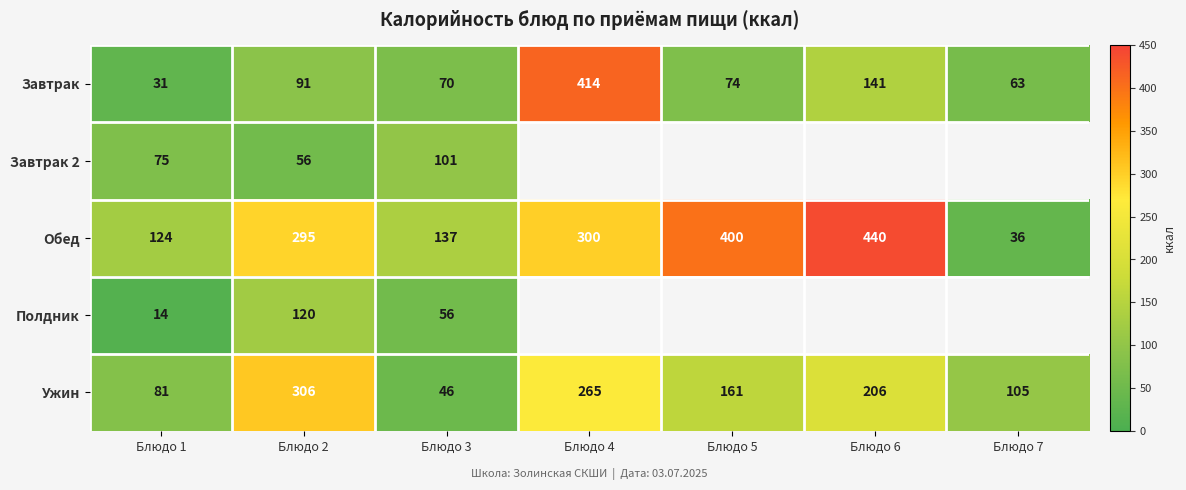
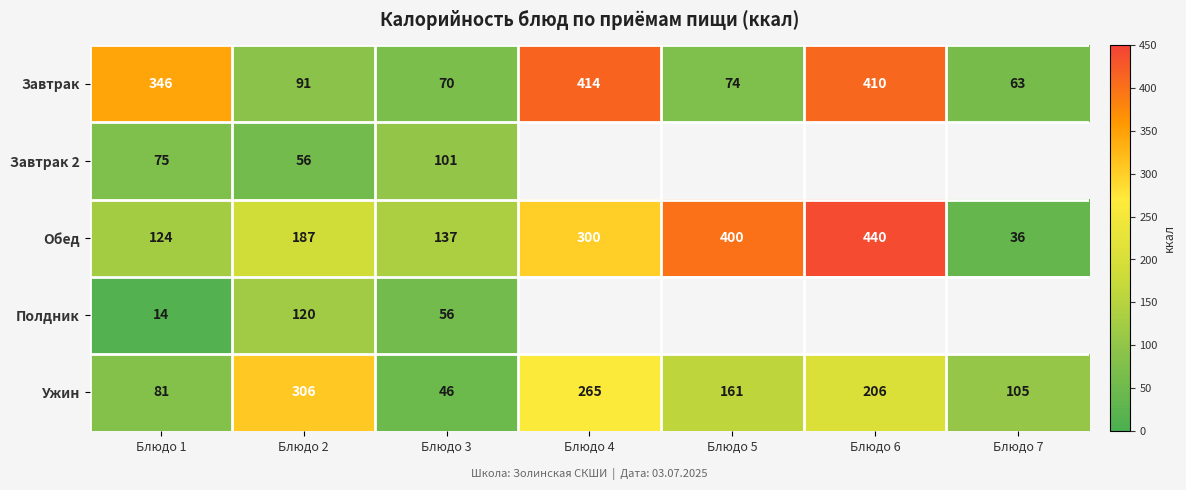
Завтрак, Блюдо 1: 31 -> 346
Завтрак, Блюдо 6: 141 -> 410
Обед, Блюдо 2: 295 -> 187
